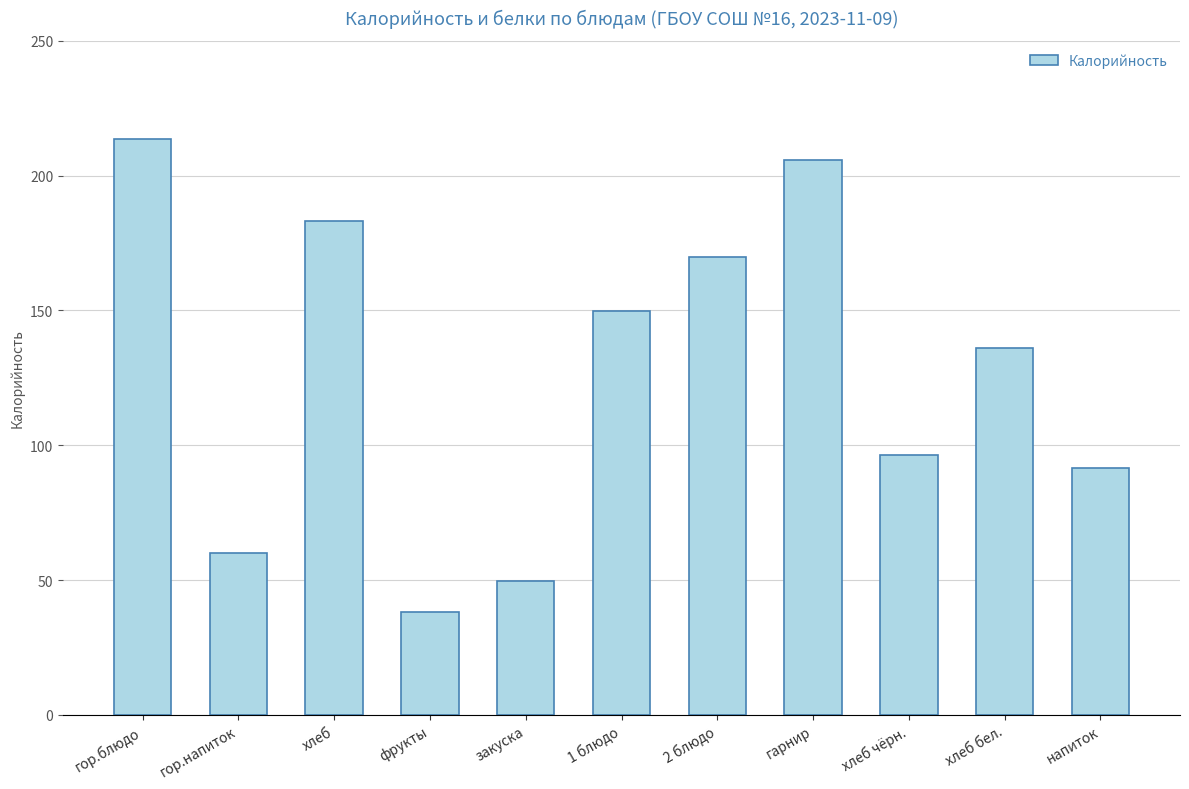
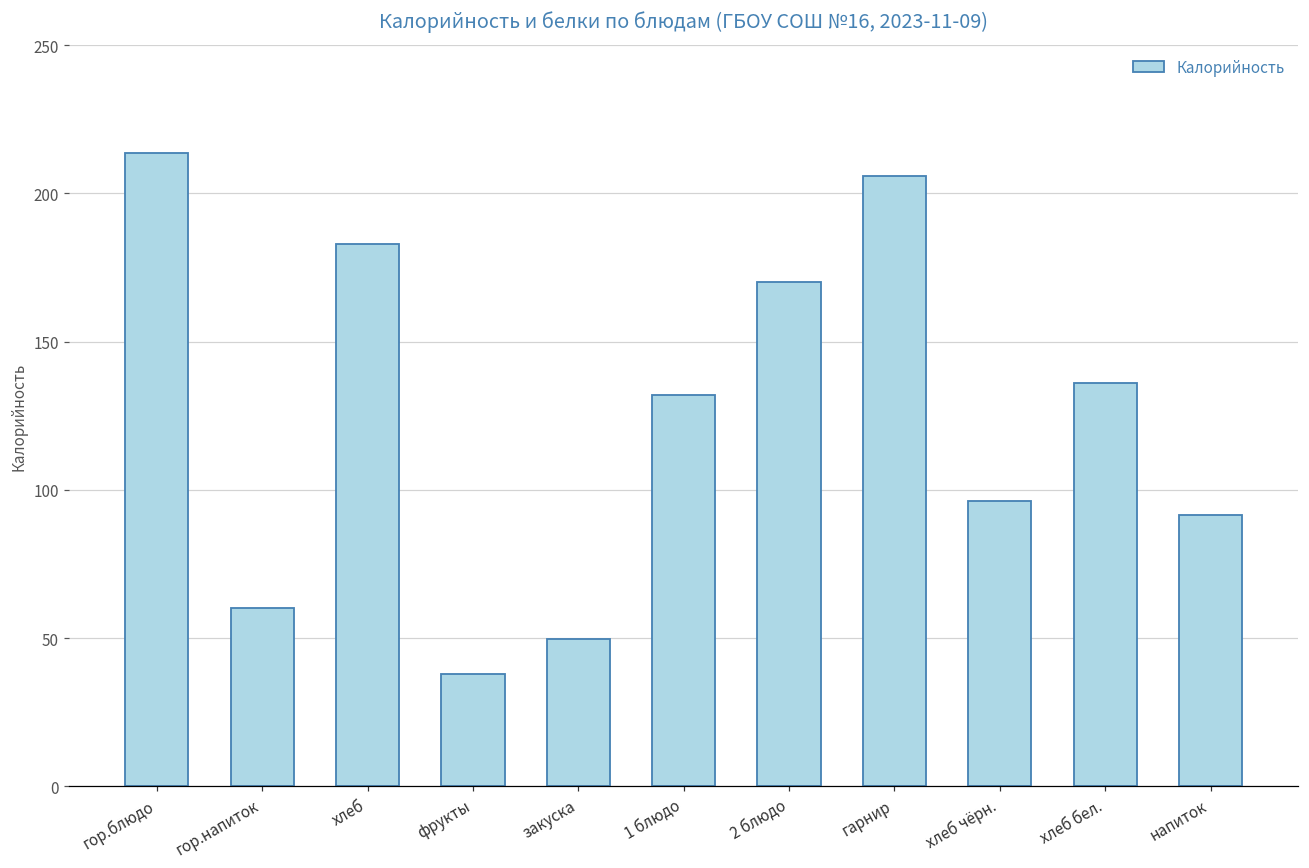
1 блюдо: 150 -> 132
